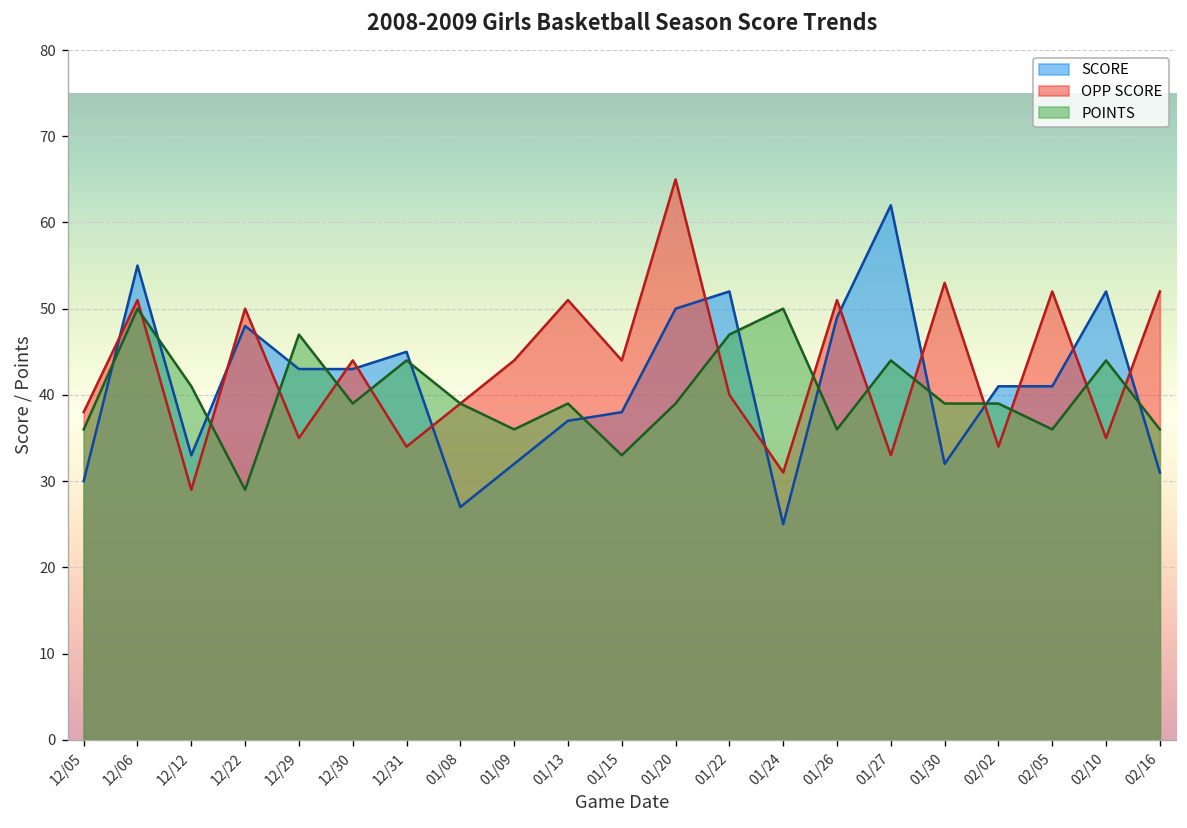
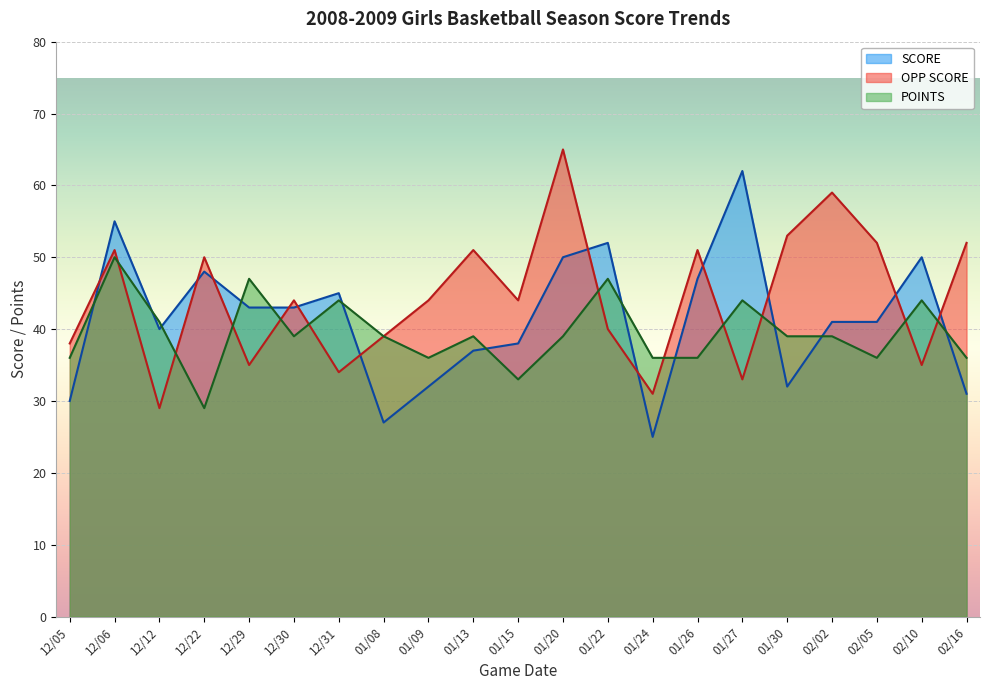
SCORE, 12/12: 33 -> 40
POINTS, 01/24: 50 -> 36
SCORE, 01/26: 49 -> 47
OPP SCORE, 02/02: 34 -> 59
SCORE, 02/10: 52 -> 50
